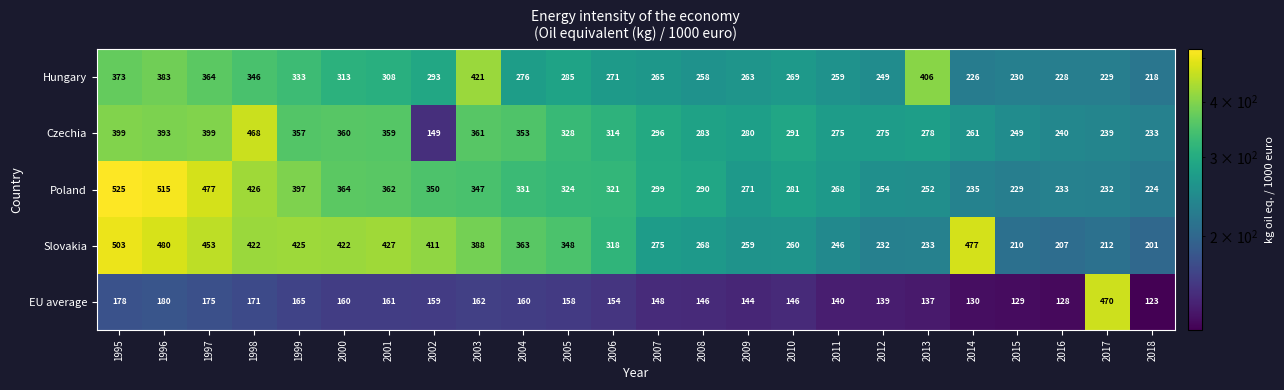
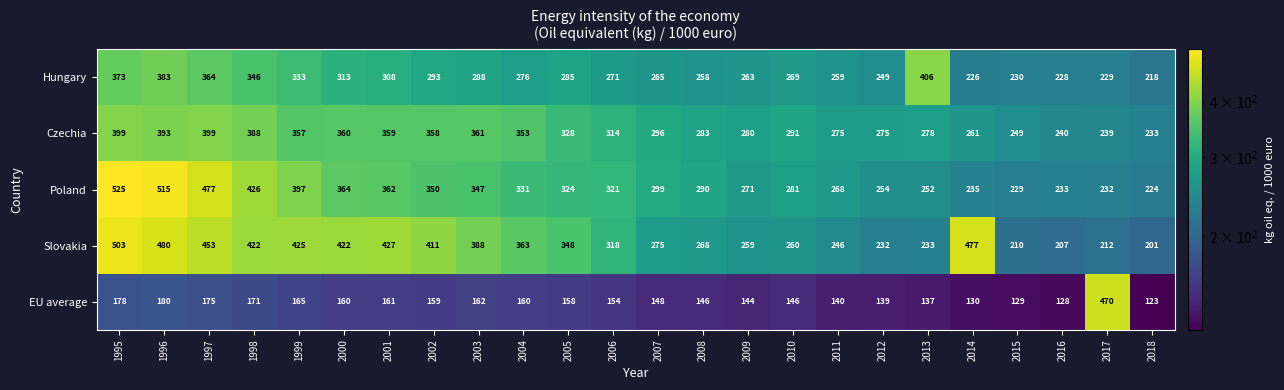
Hungary, 2003: 421 -> 288
Czechia, 1998: 468 -> 388
Czechia, 2002: 149 -> 358
